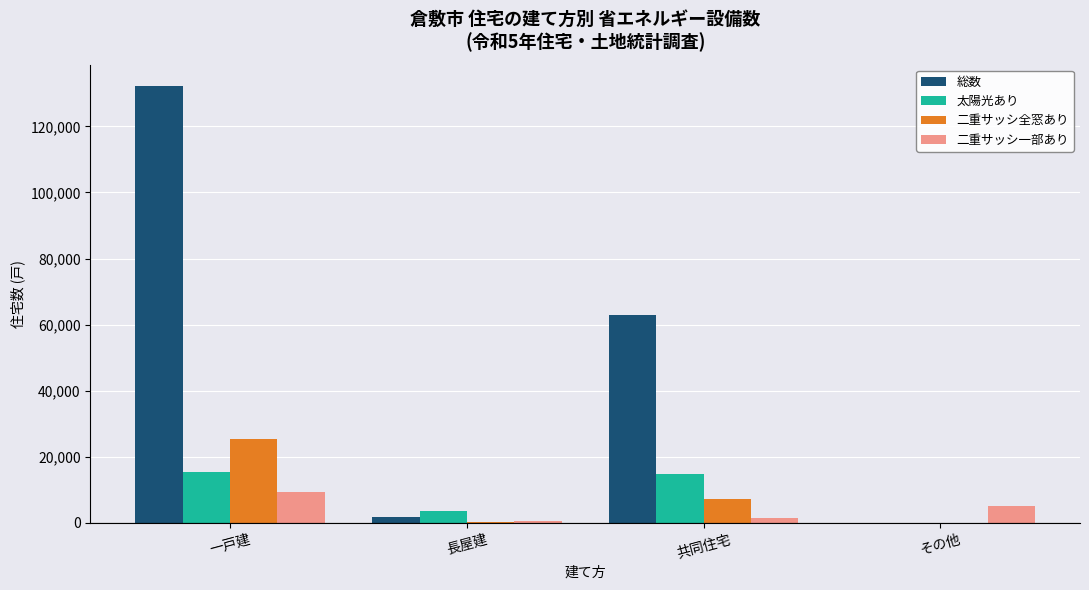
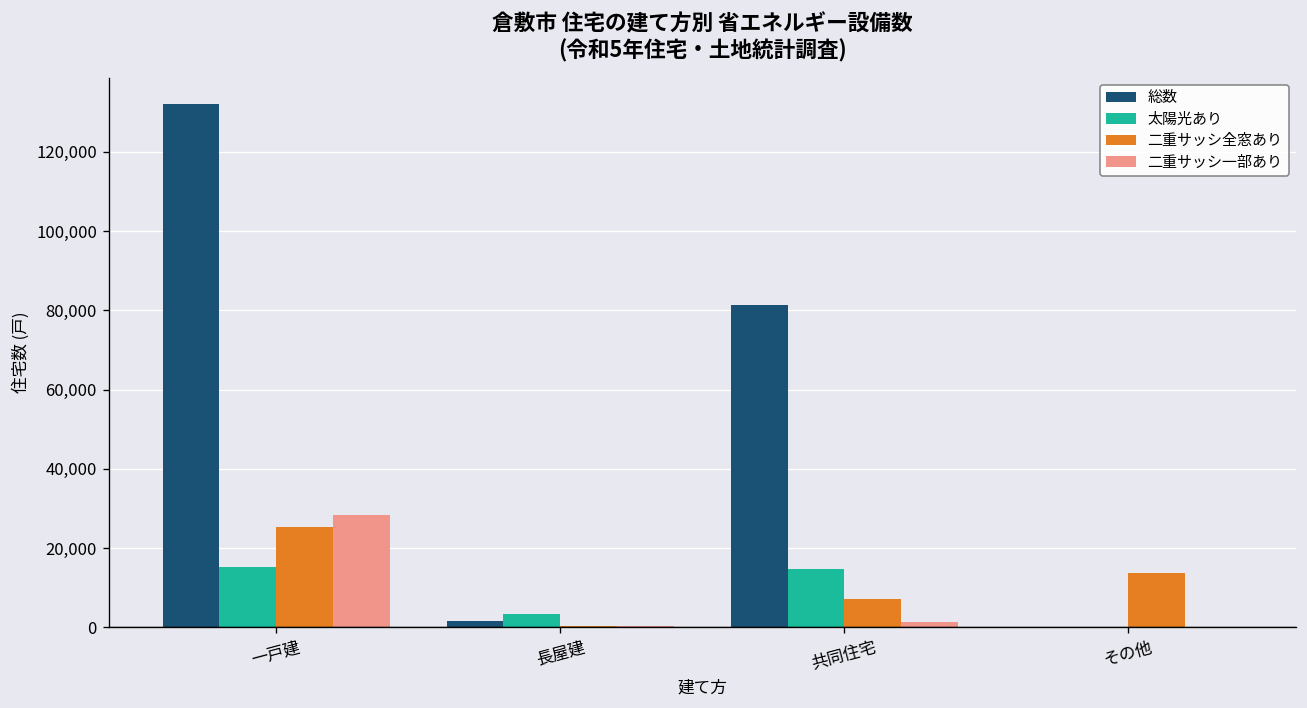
二重サッシ一部あり, 一戸建: 9,000 -> 28,000
総数, 共同住宅: 63,000 -> 81,000
二重サッシ全窓あり, その他: 0 -> 14,000
二重サッシ一部あり, その他: 5,000 -> 0
